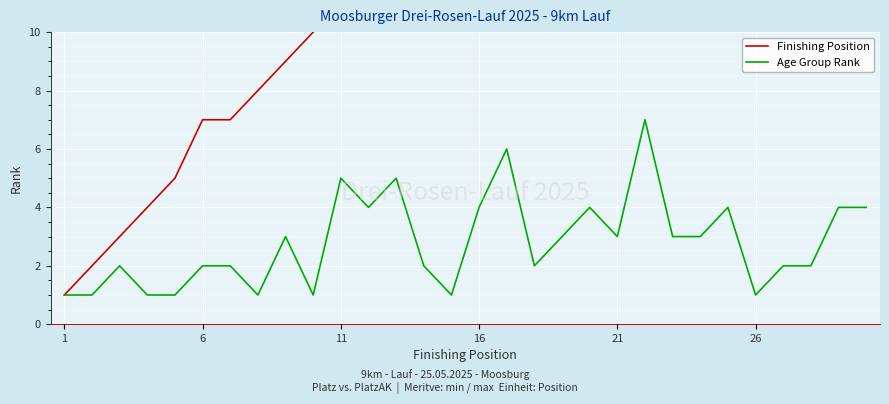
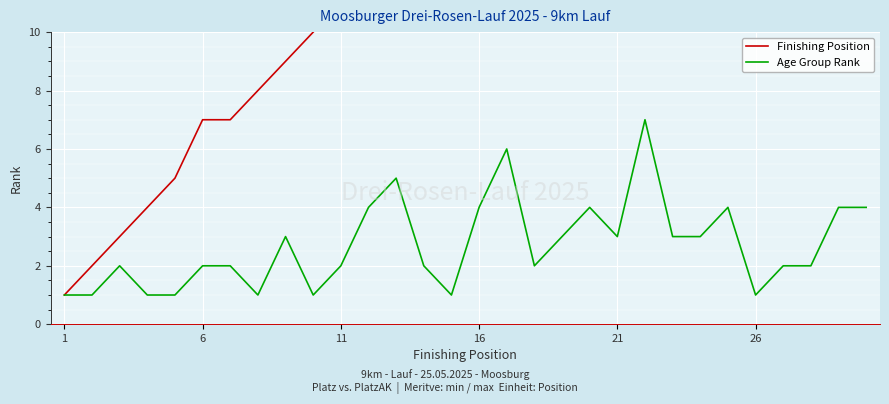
Age Group Rank, 11: 5 -> 2
